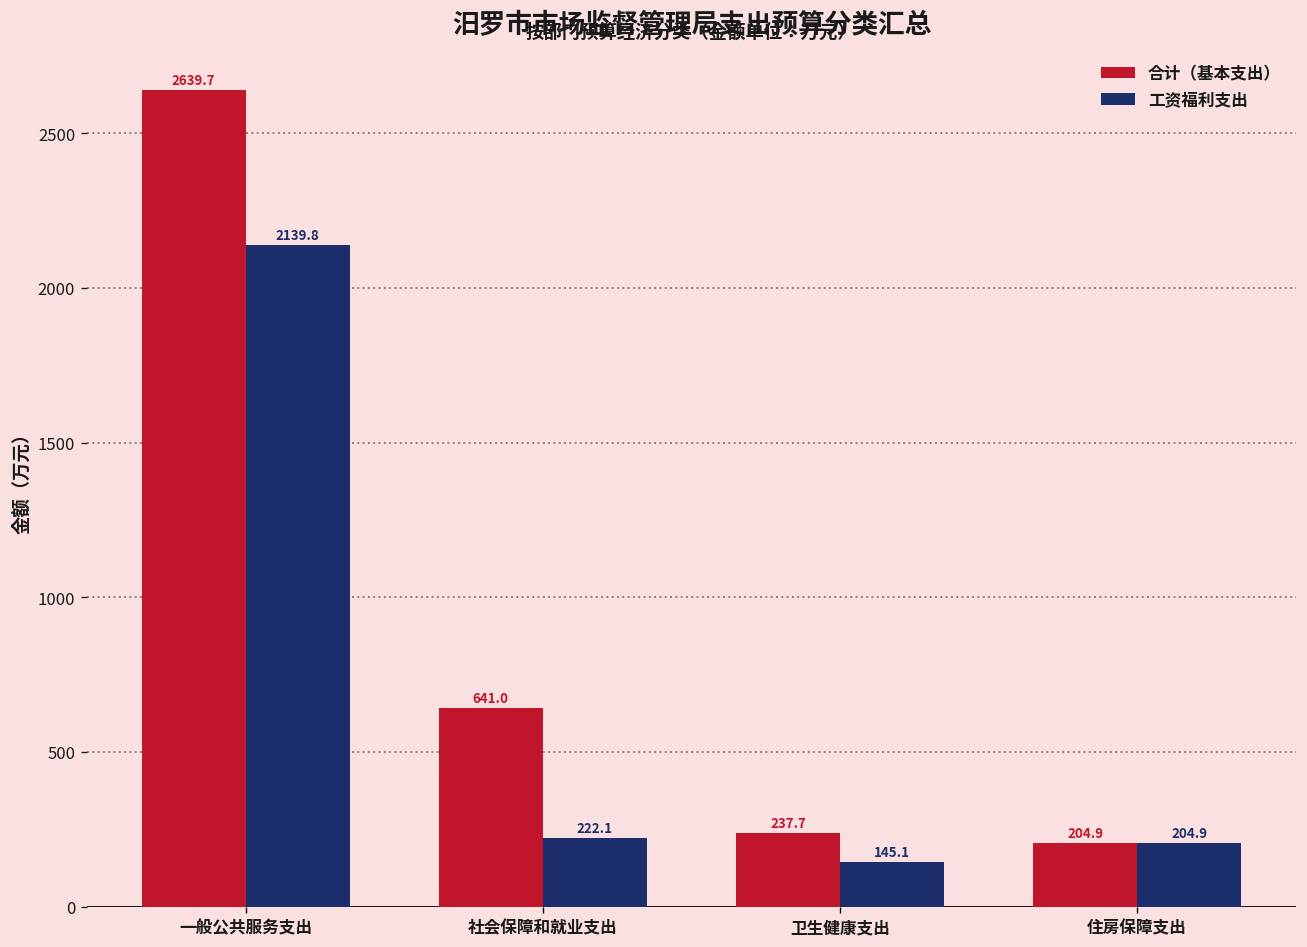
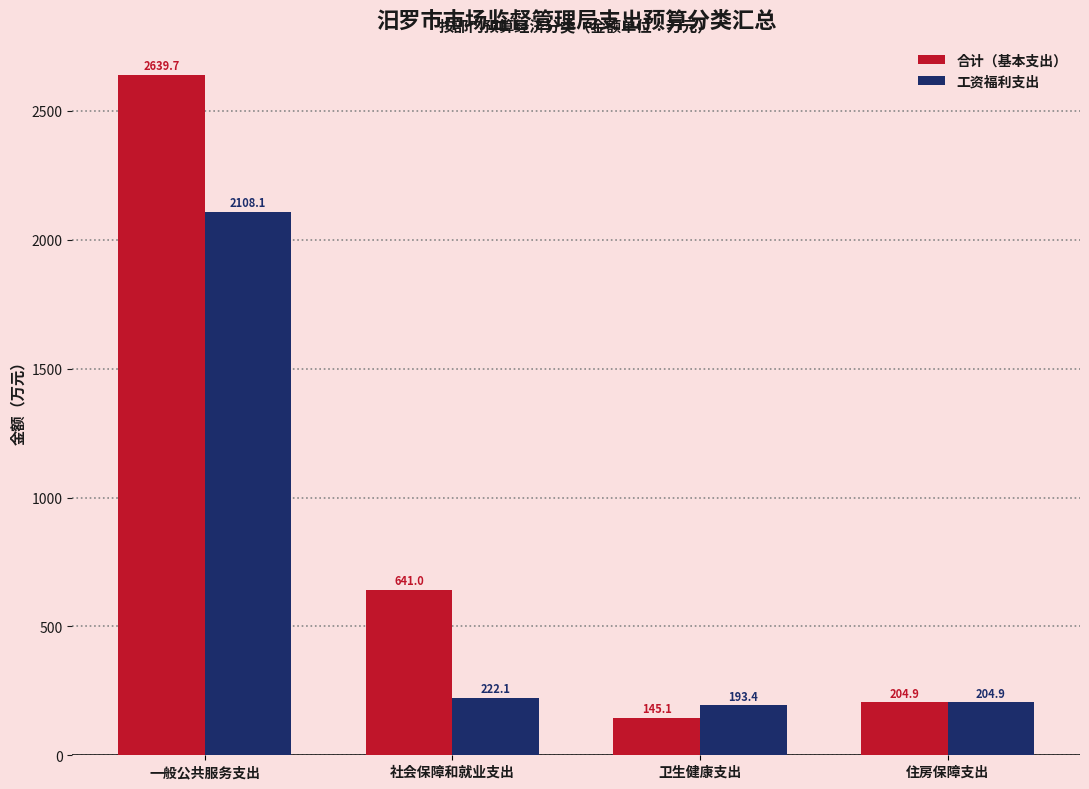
工资福利支出, 一般公共服务支出: 2139.8 -> 2108.1
合计（基本支出）, 卫生健康支出: 237.7 -> 145.1
工资福利支出, 卫生健康支出: 145.1 -> 193.4
